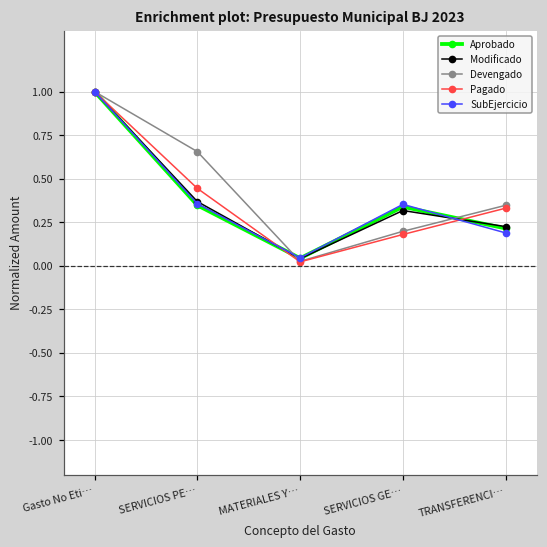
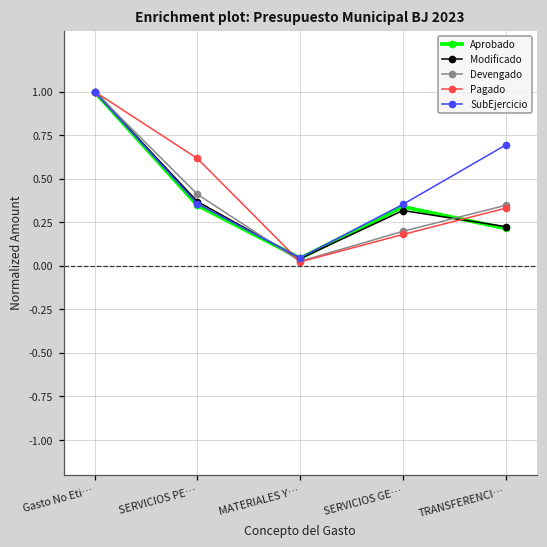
Devengado, SERVICIOS PE…: 0.66 -> 0.41
Pagado, SERVICIOS PE…: 0.44 -> 0.62
SubEjercicio, TRANSFERENCI…: 0.19 -> 0.69
